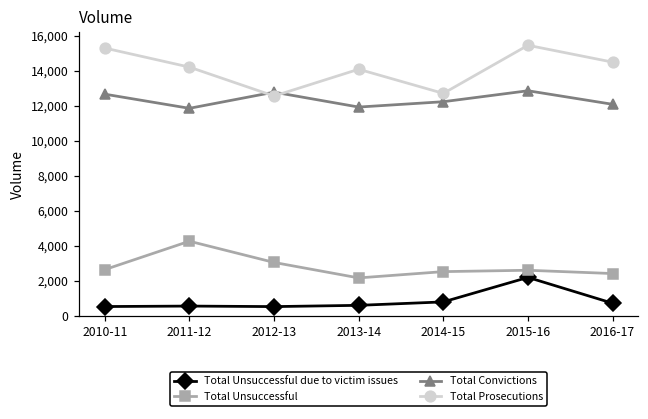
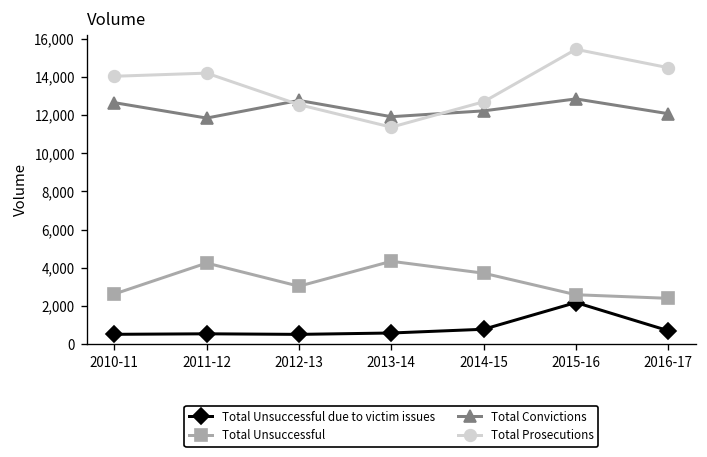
Total Prosecutions, 2010-11: 15,300 -> 14,000
Total Unsuccessful, 2013-14: 2,200 -> 4,300
Total Prosecutions, 2013-14: 14,100 -> 11,400
Total Unsuccessful, 2014-15: 2,500 -> 3,700
